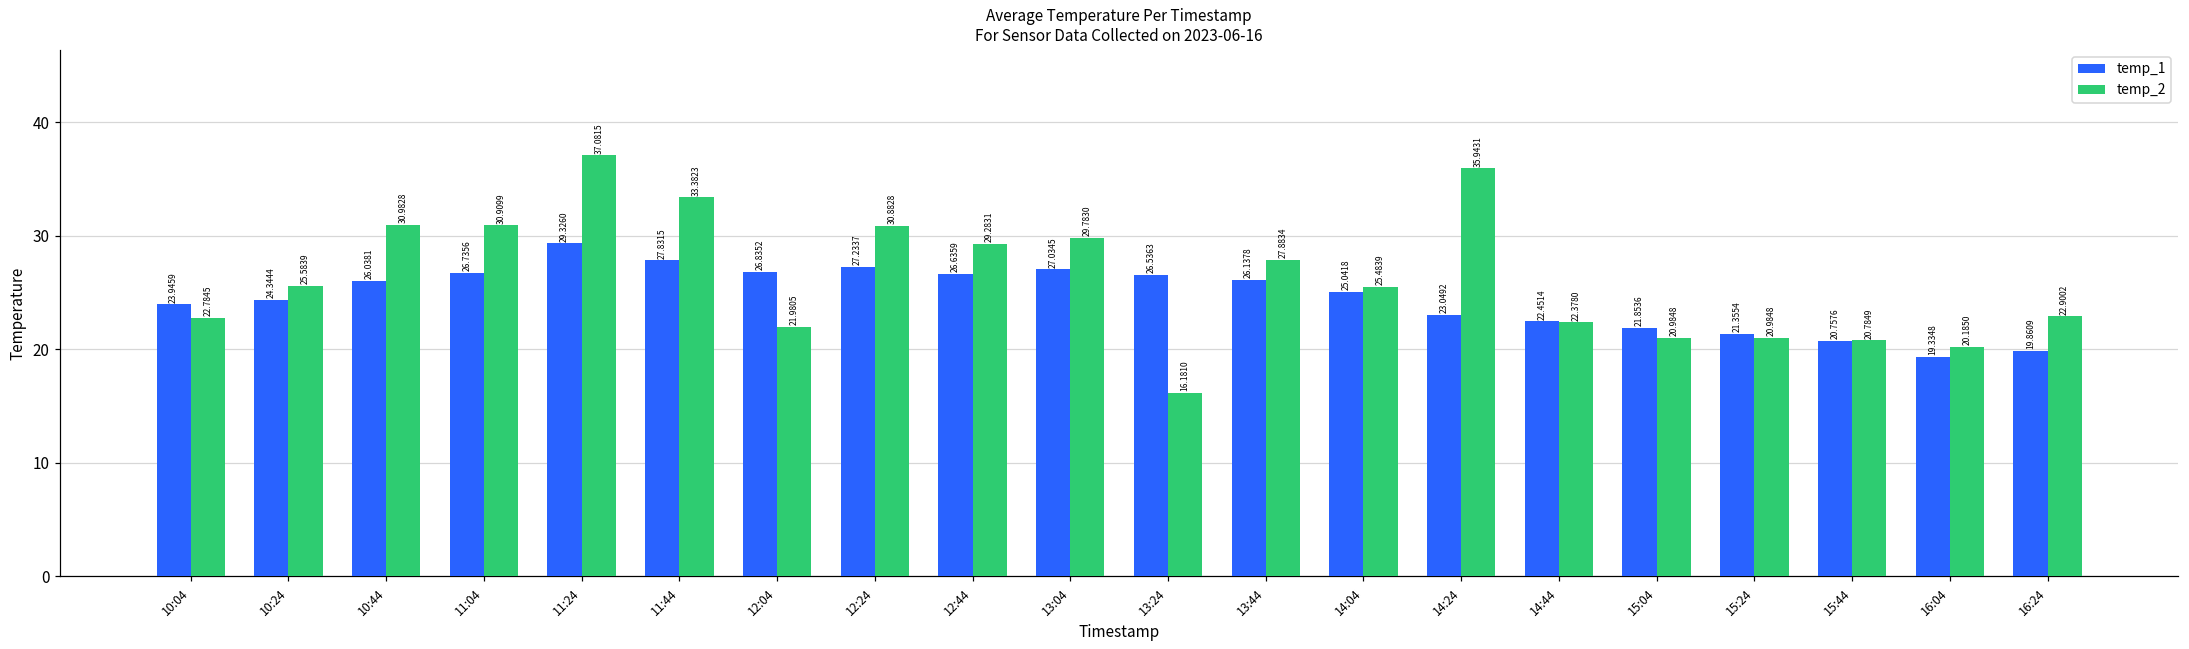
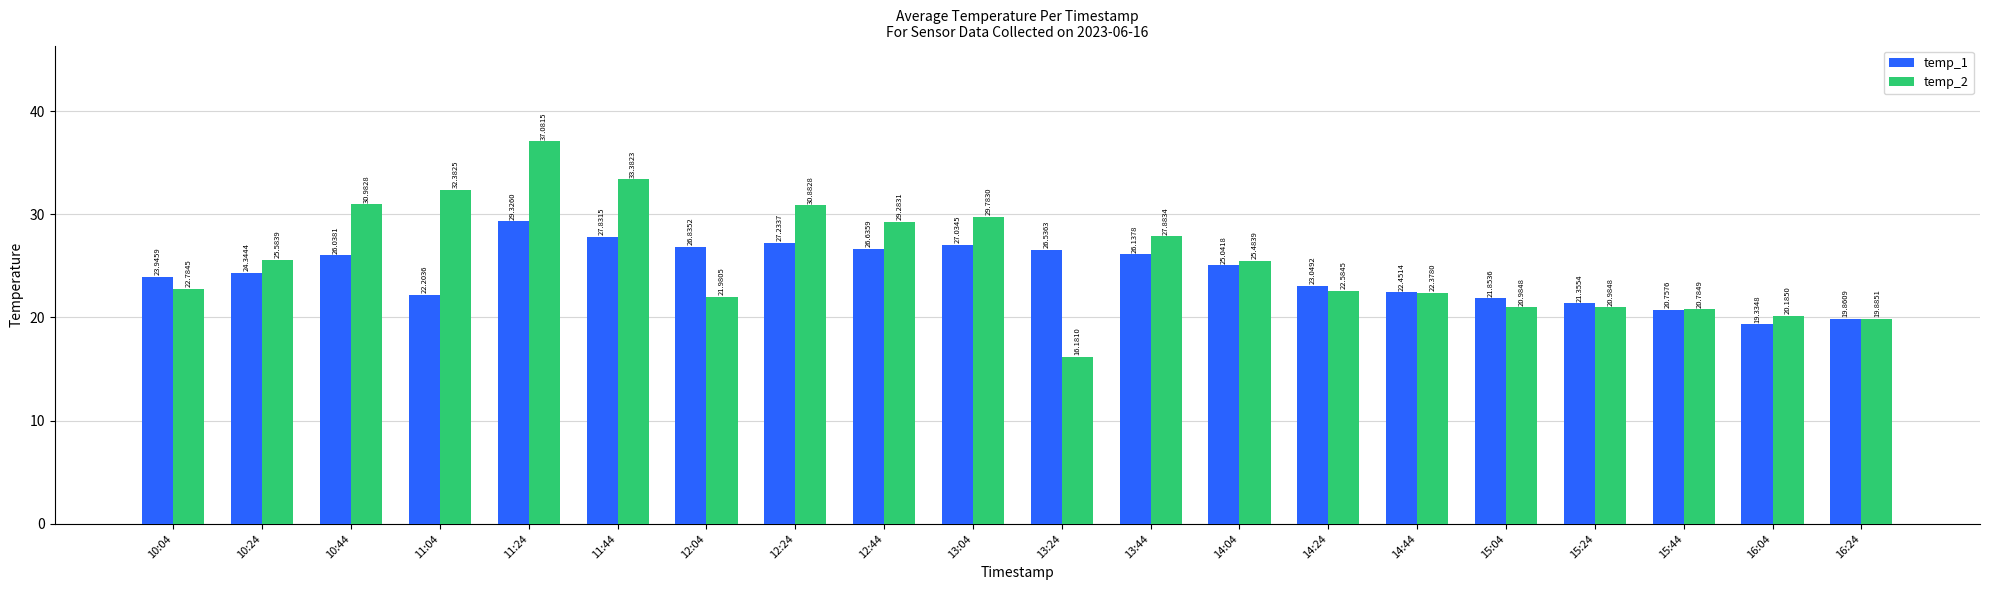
temp_1, 11:04: 26.7356 -> 22.2036
temp_2, 11:04: 30.9099 -> 32.3825
temp_2, 14:24: 35.9431 -> 22.5845
temp_2, 16:24: 22.9002 -> 19.8851
